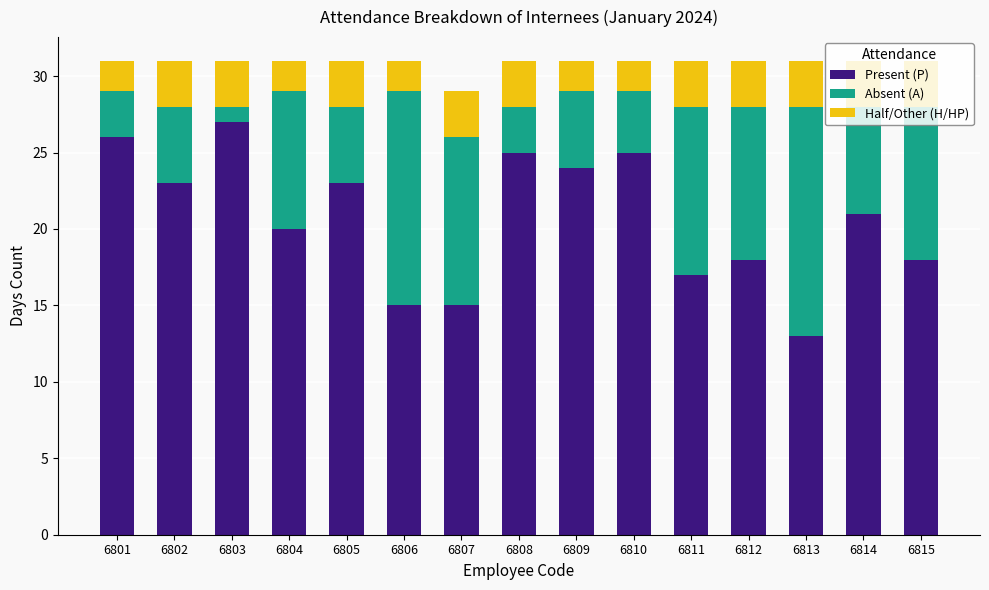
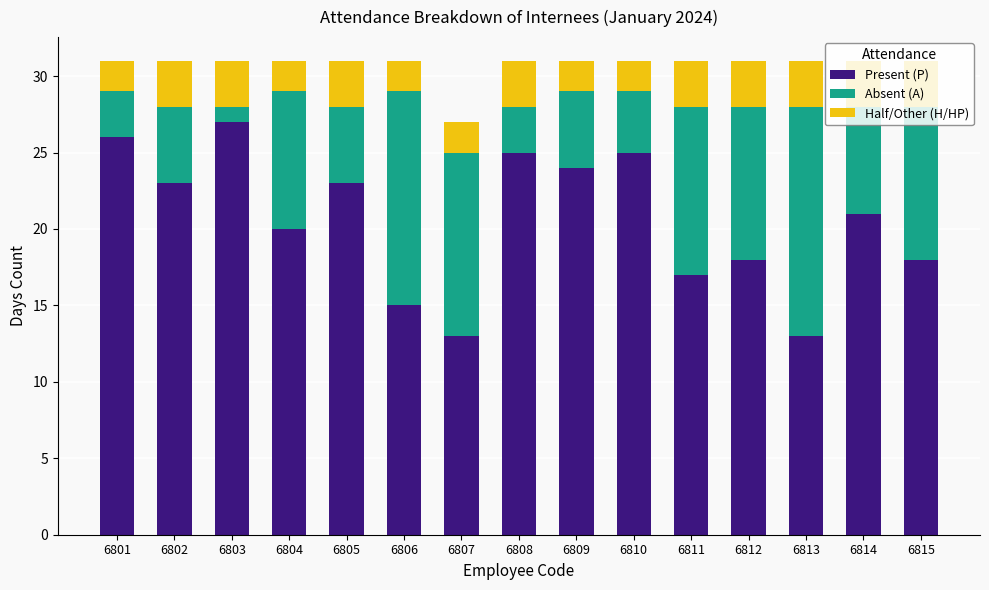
Present (P), 6807: 15 -> 13
Absent (A), 6807: 11 -> 12
Half/Other (H/HP), 6807: 3 -> 2
